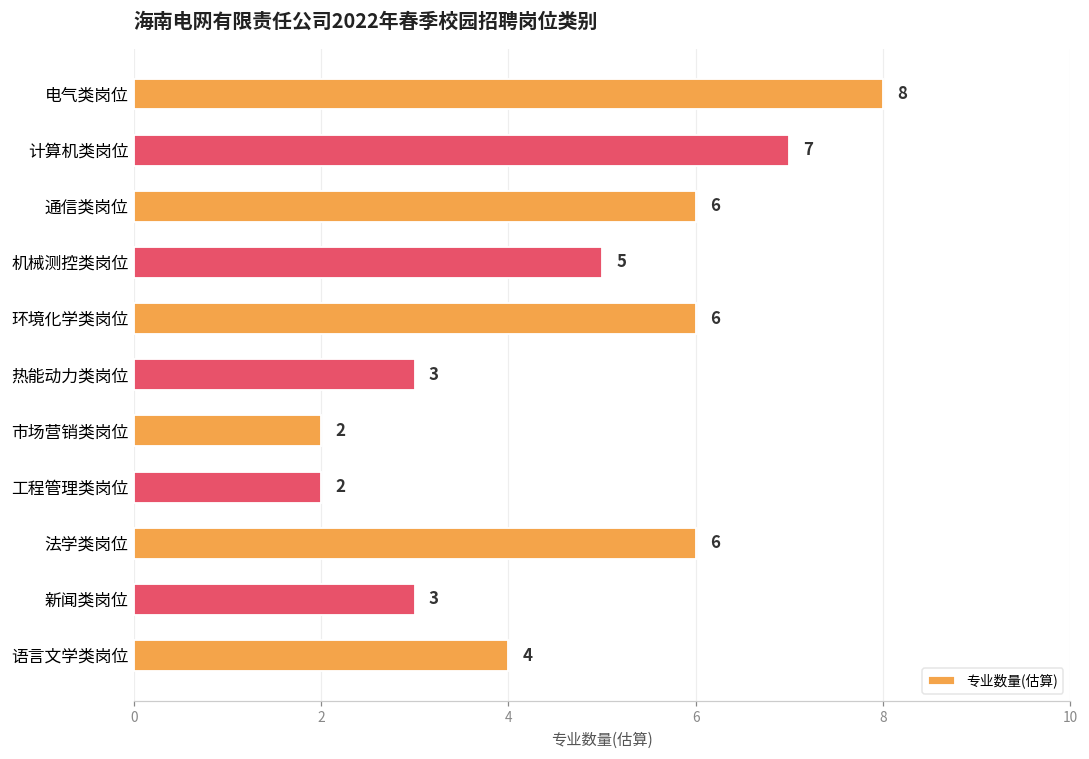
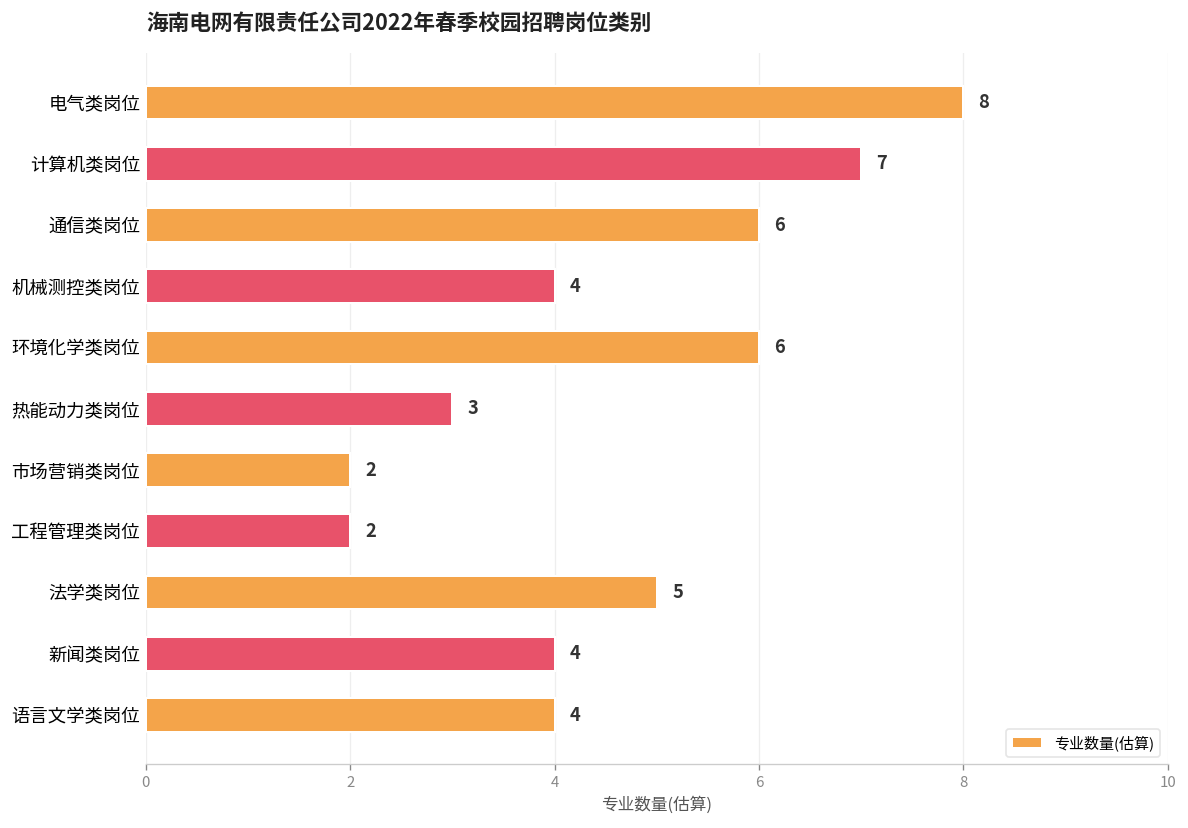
机械测控类岗位: 5 -> 4
法学类岗位: 6 -> 5
新闻类岗位: 3 -> 4
